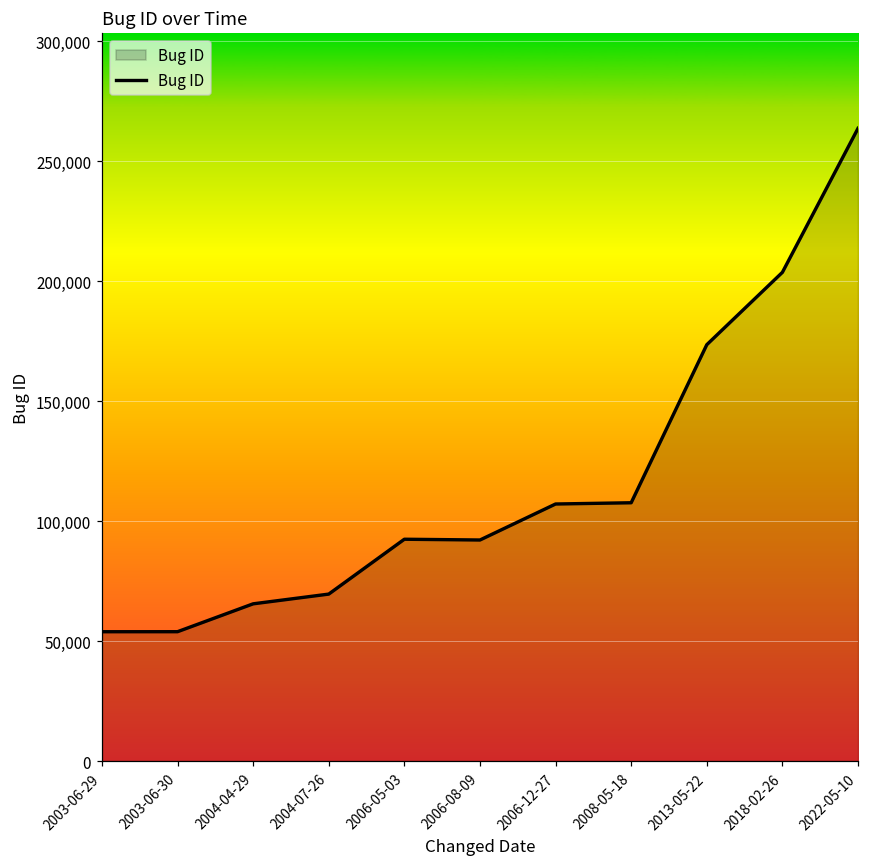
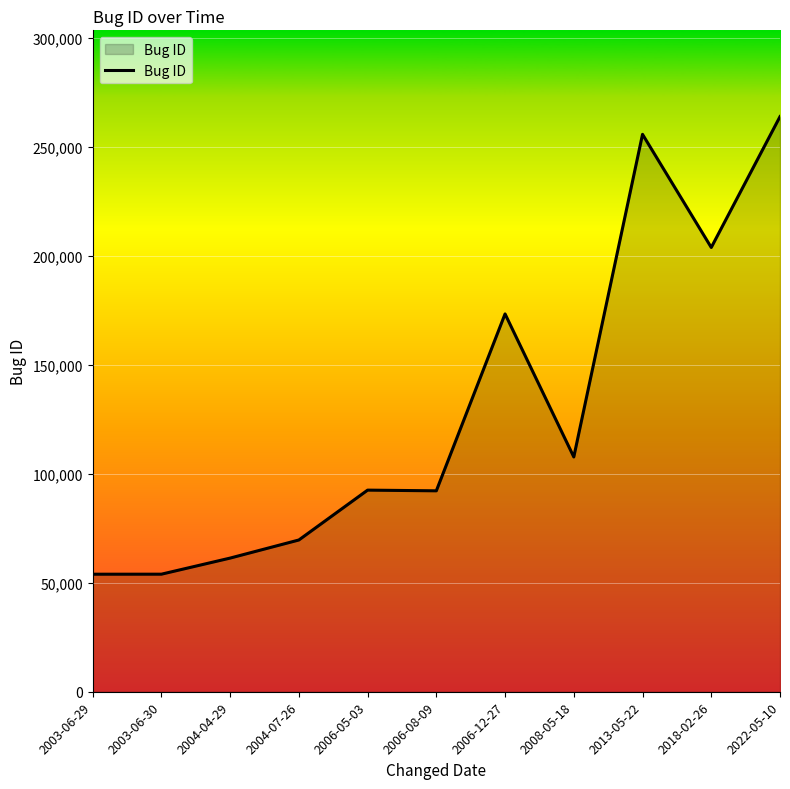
2004-04-29: 66,000 -> 61,000
2006-12-27: 107,000 -> 173,000
2013-05-22: 174,000 -> 256,000
